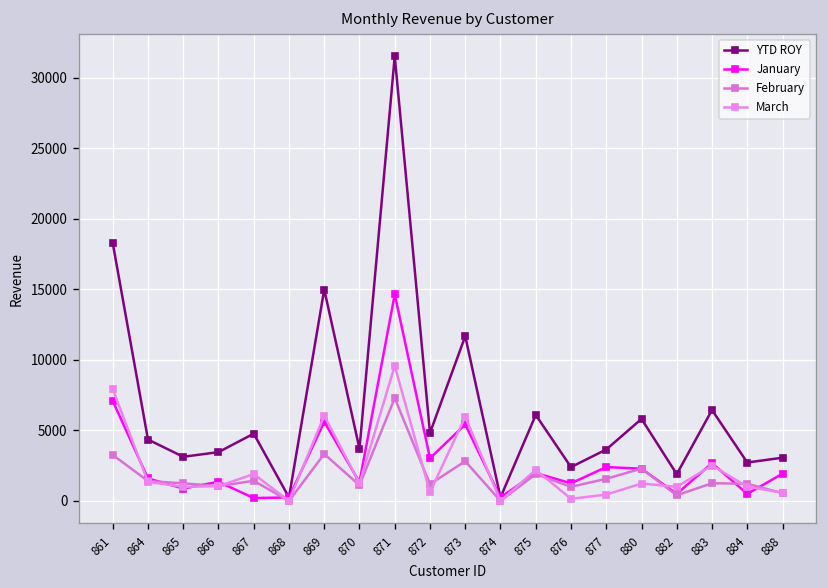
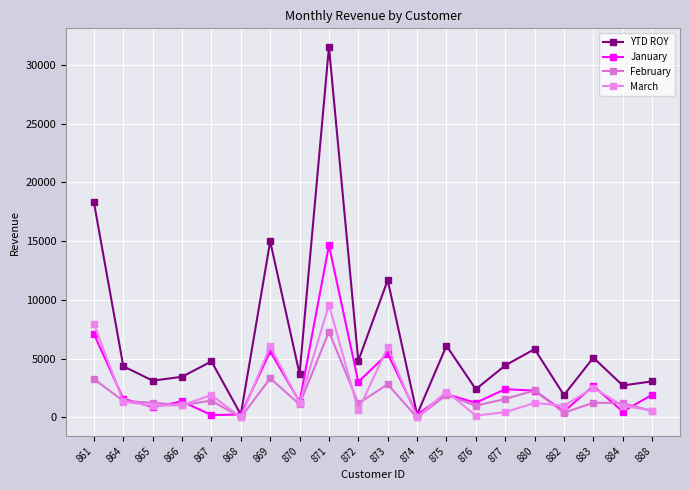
YTD ROY, 877: 3600 -> 4400
YTD ROY, 883: 6400 -> 5100
